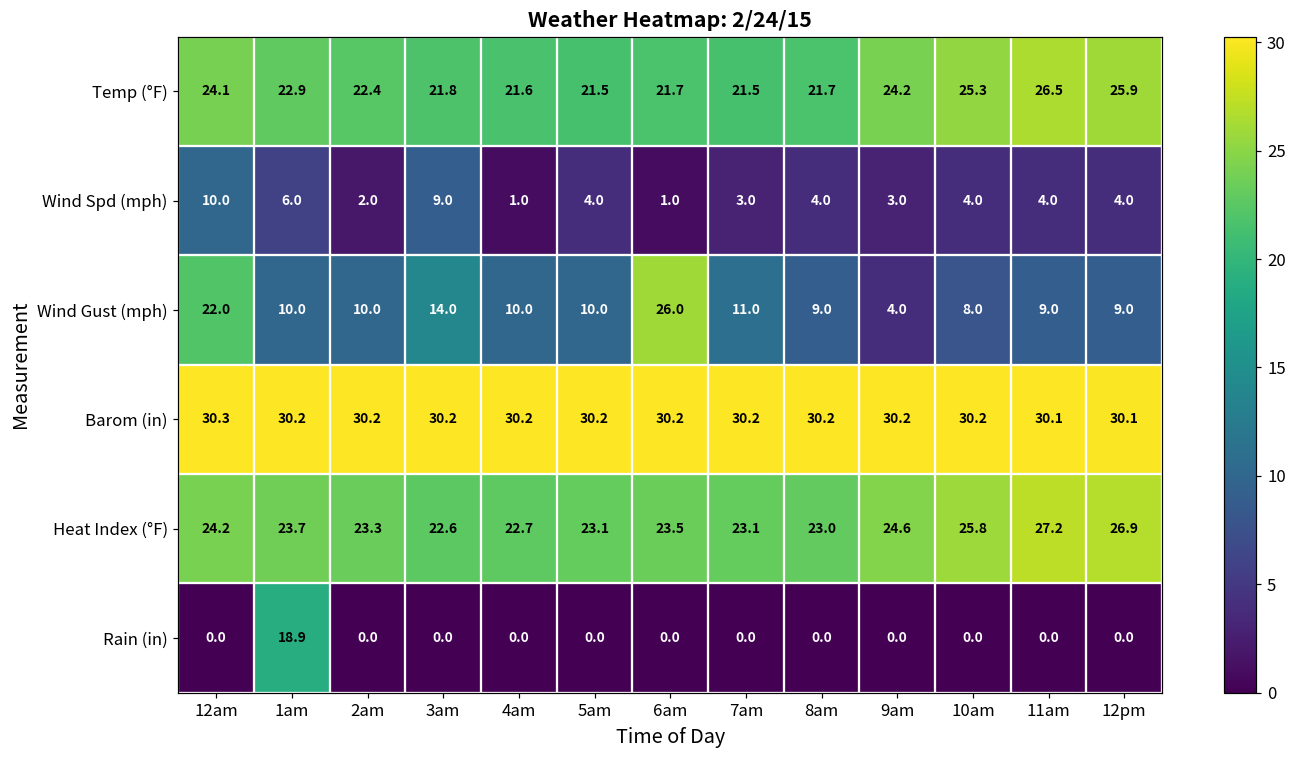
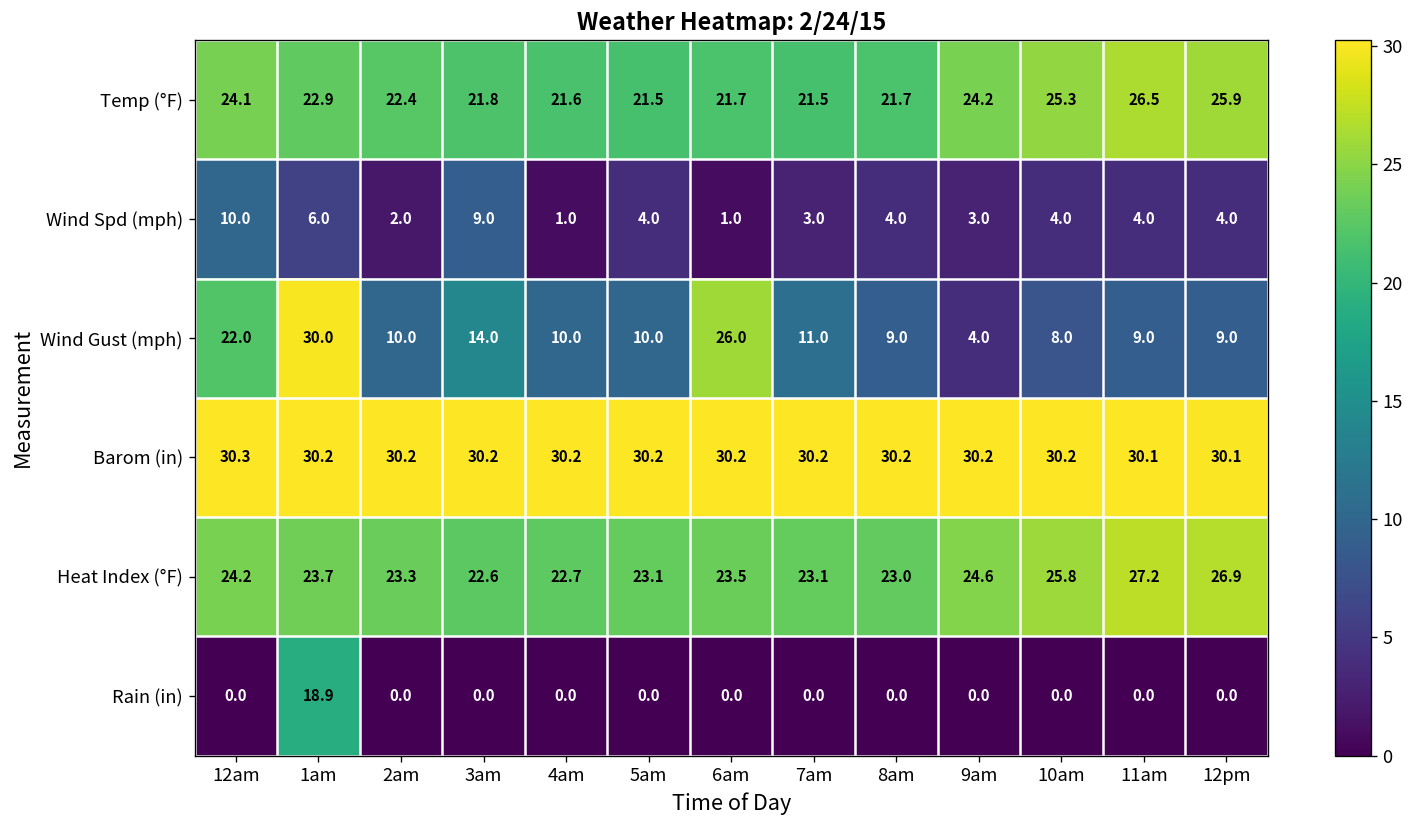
Wind Gust (mph), 1am: 10.0 -> 30.0
